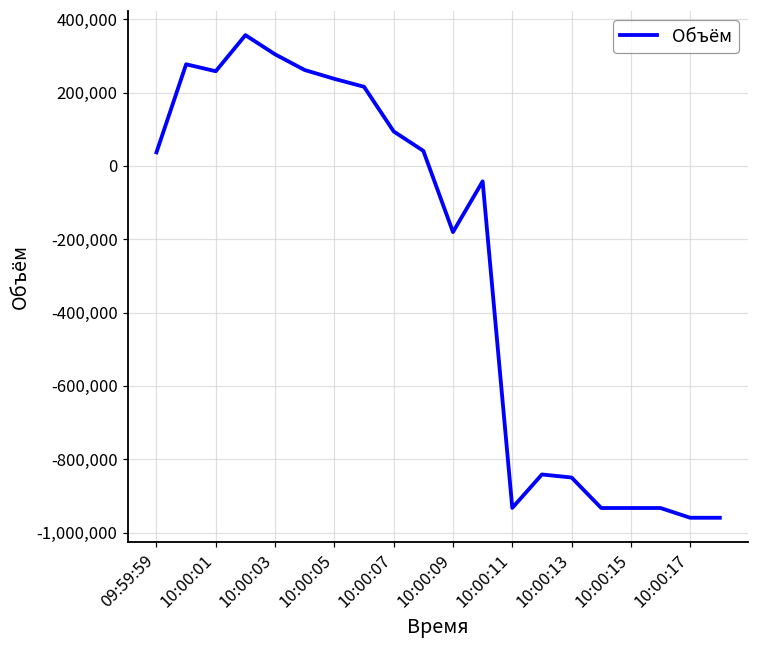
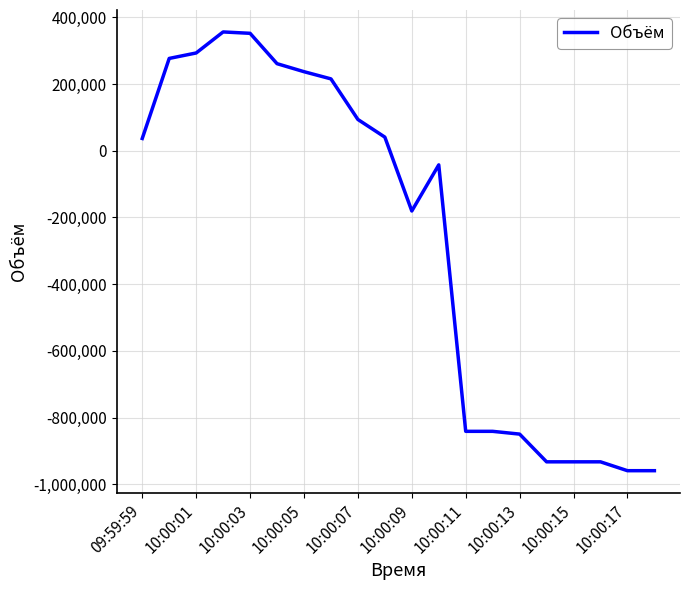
10:00:01: 260,000 -> 290,000
10:00:03: 300,000 -> 350,000
10:00:11: -930,000 -> -840,000
